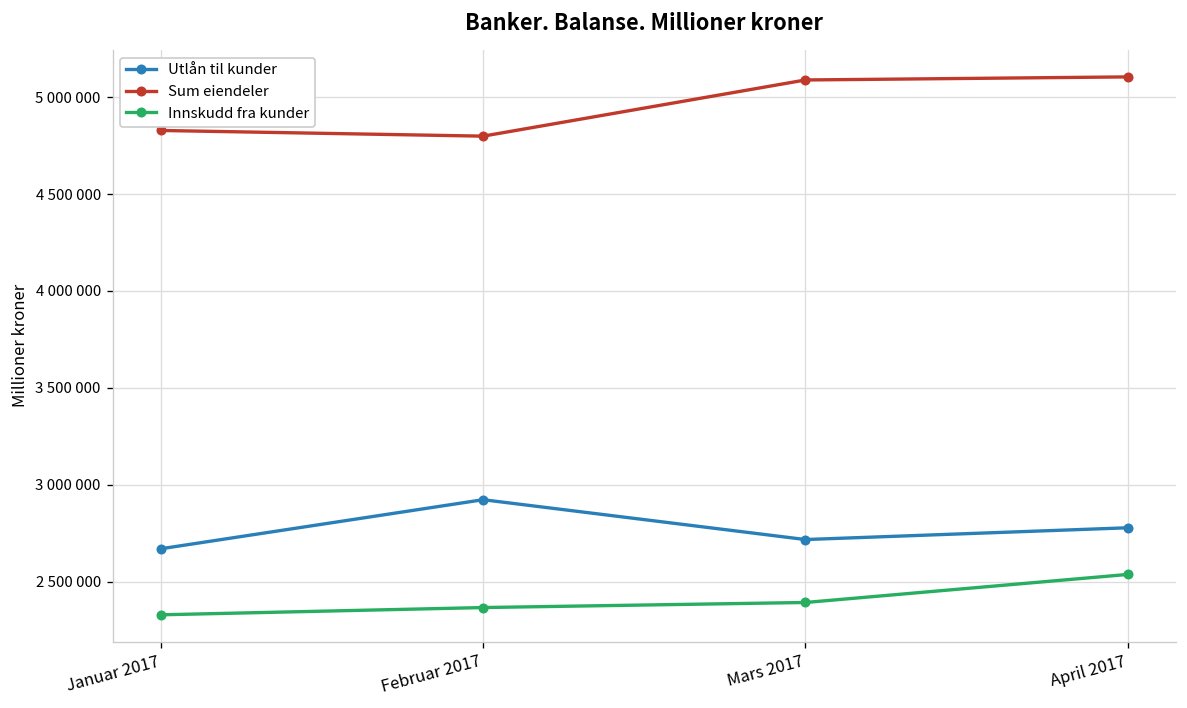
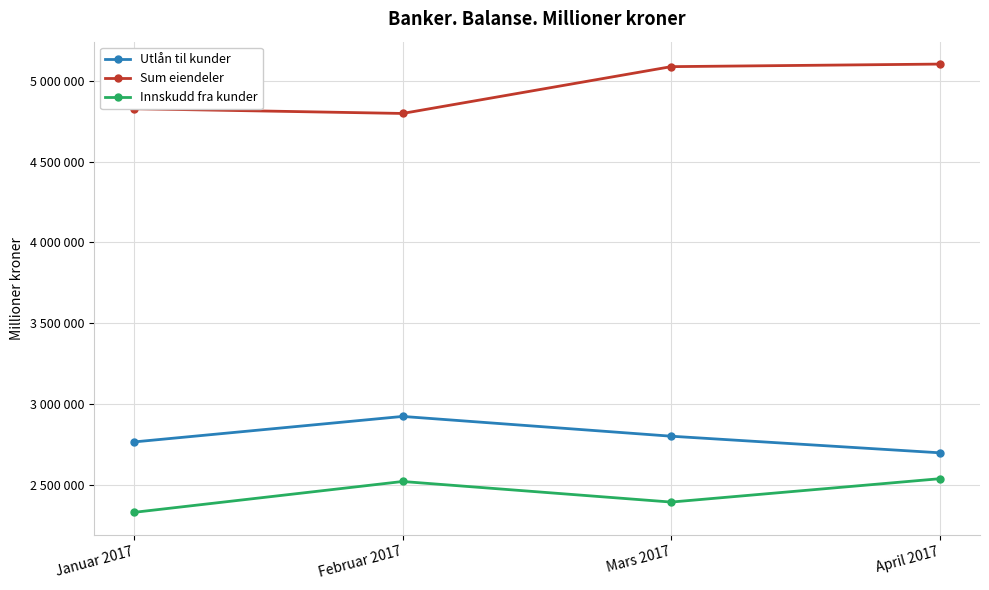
Utlån til kunder, Januar 2017: 2670000 -> 2770000
Innskudd fra kunder, Februar 2017: 2370000 -> 2520000
Utlån til kunder, Mars 2017: 2720000 -> 2800000
Utlån til kunder, April 2017: 2780000 -> 2700000
